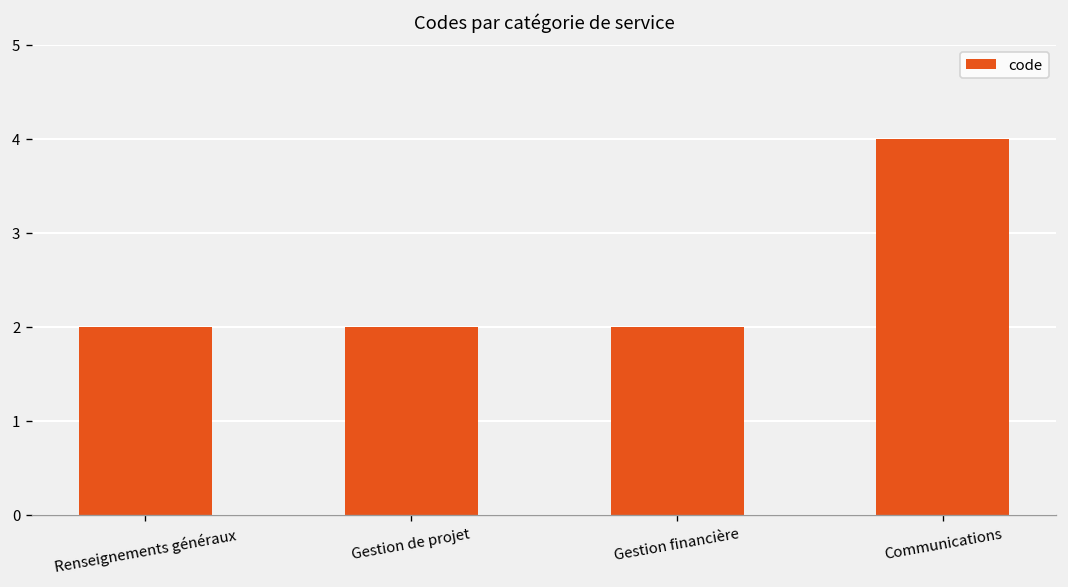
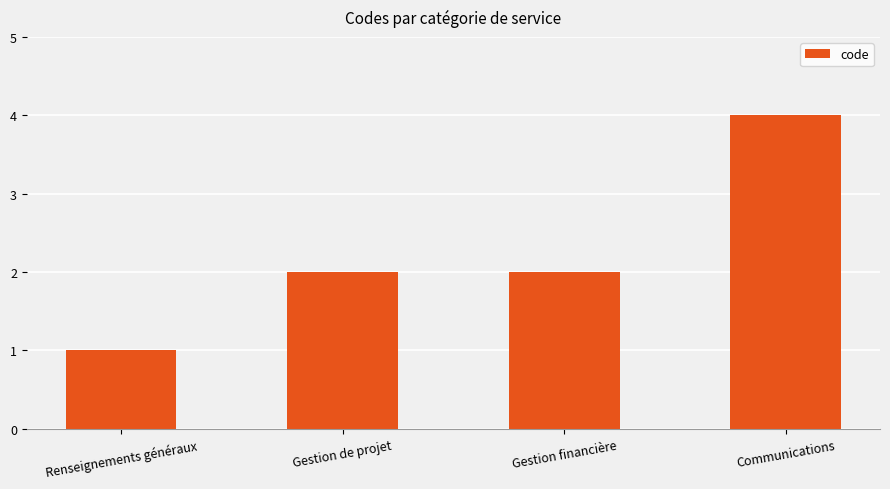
Renseignements généraux: 2 -> 1
